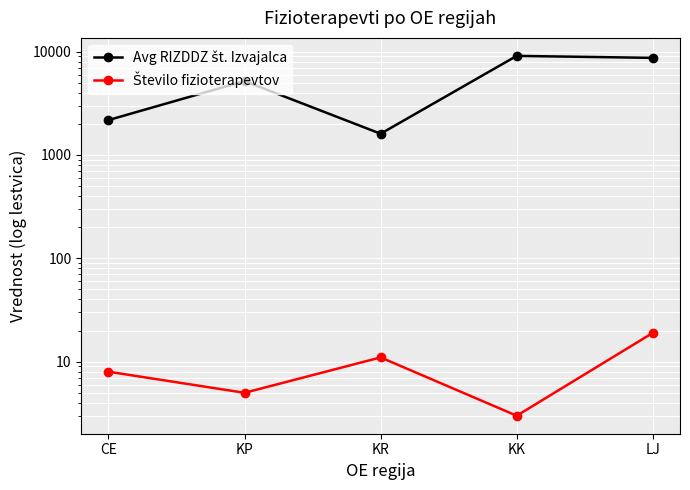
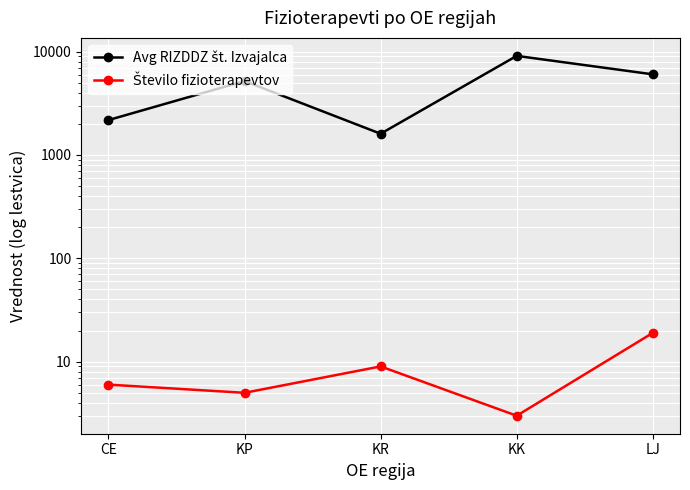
Število fizioterapevtov, CE: 8 -> 6
Število fizioterapevtov, KR: 11 -> 9
Avg RIZDDZ št. Izvajalca, LJ: 9000 -> 6000
